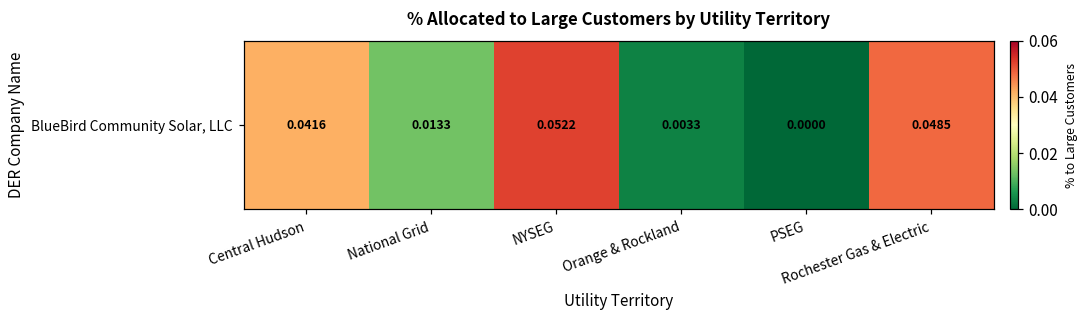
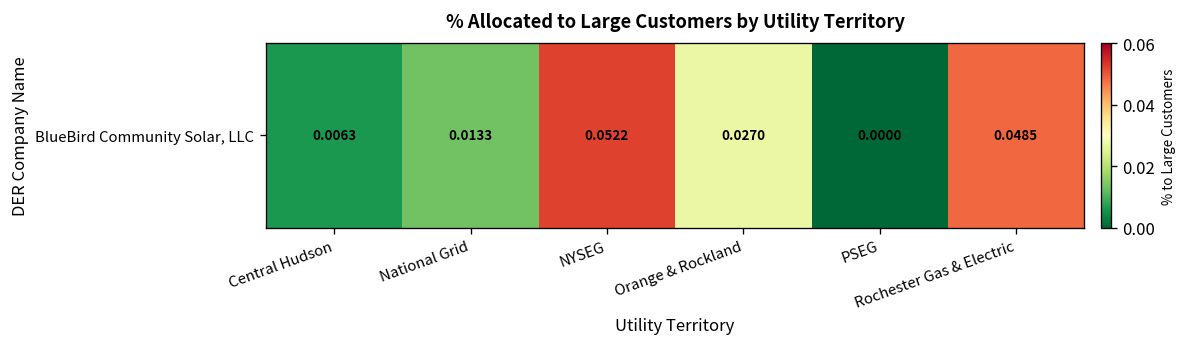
BlueBird Community Solar, LLC, Central Hudson: 0.0416 -> 0.0063
BlueBird Community Solar, LLC, Orange & Rockland: 0.0033 -> 0.0270
